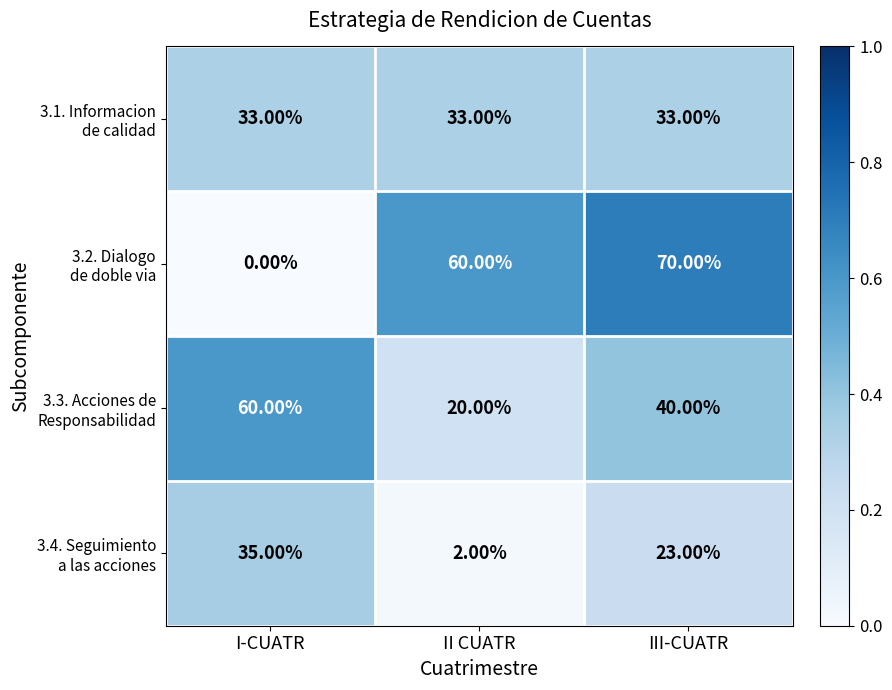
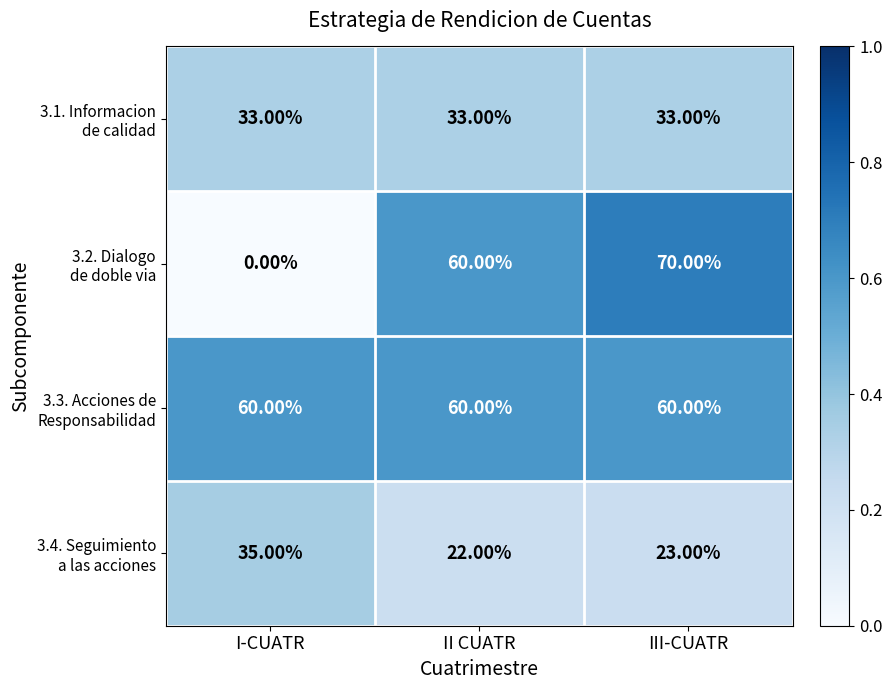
3.3. Acciones de Responsabilidad, II CUATR: 20.00% -> 60.00%
3.3. Acciones de Responsabilidad, III-CUATR: 40.00% -> 60.00%
3.4. Seguimiento a las acciones, II CUATR: 2.00% -> 22.00%
